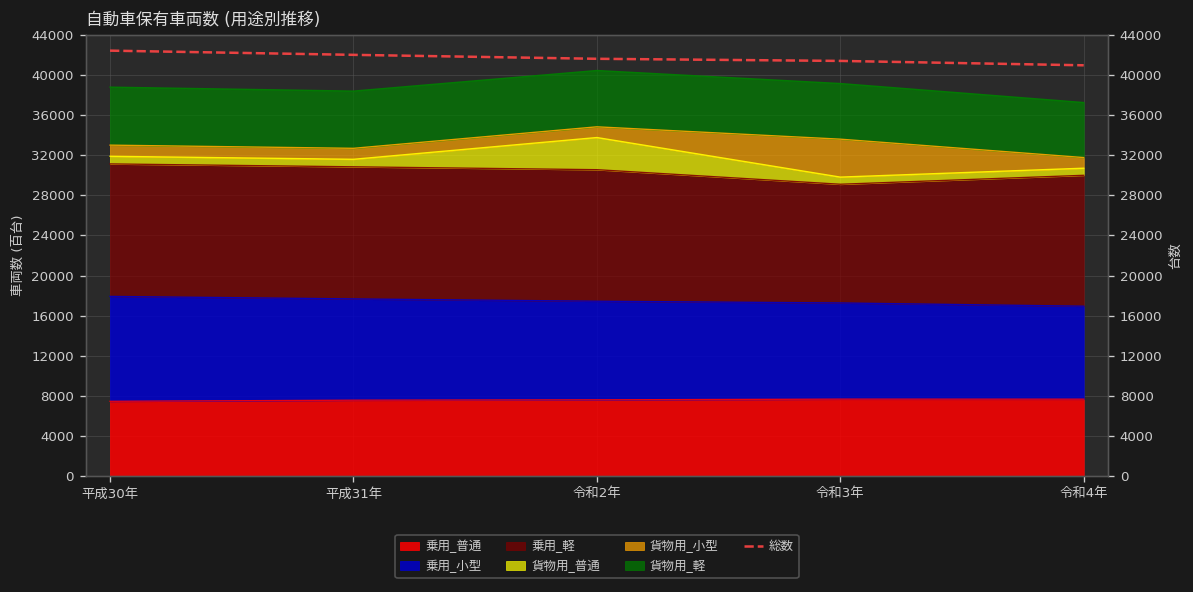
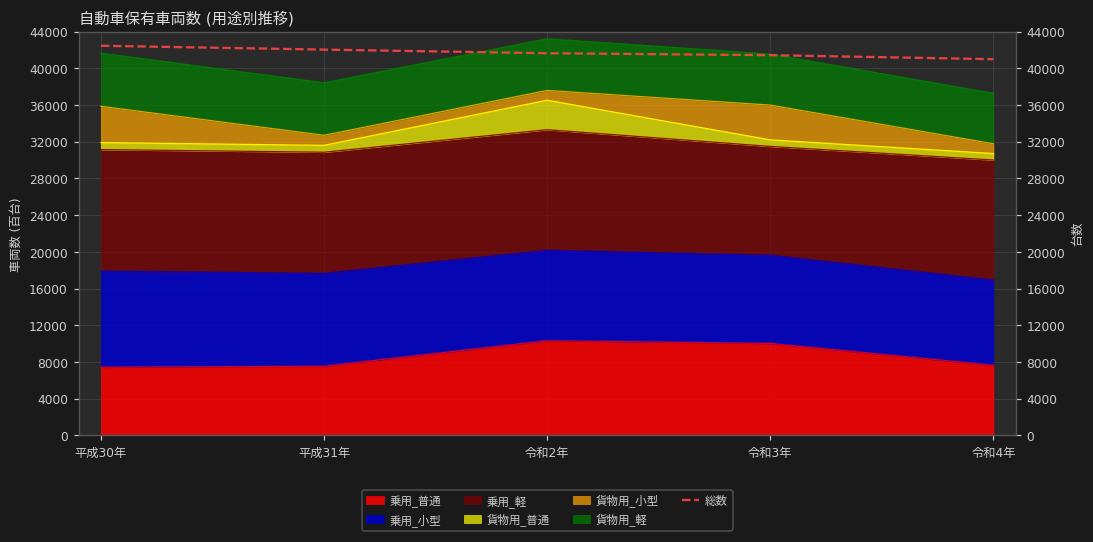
貨物用_小型, 平成30年: 1000 -> 4000
乗用_普通, 令和2年: 8000 -> 10000
乗用_普通, 令和3年: 8000 -> 10000
